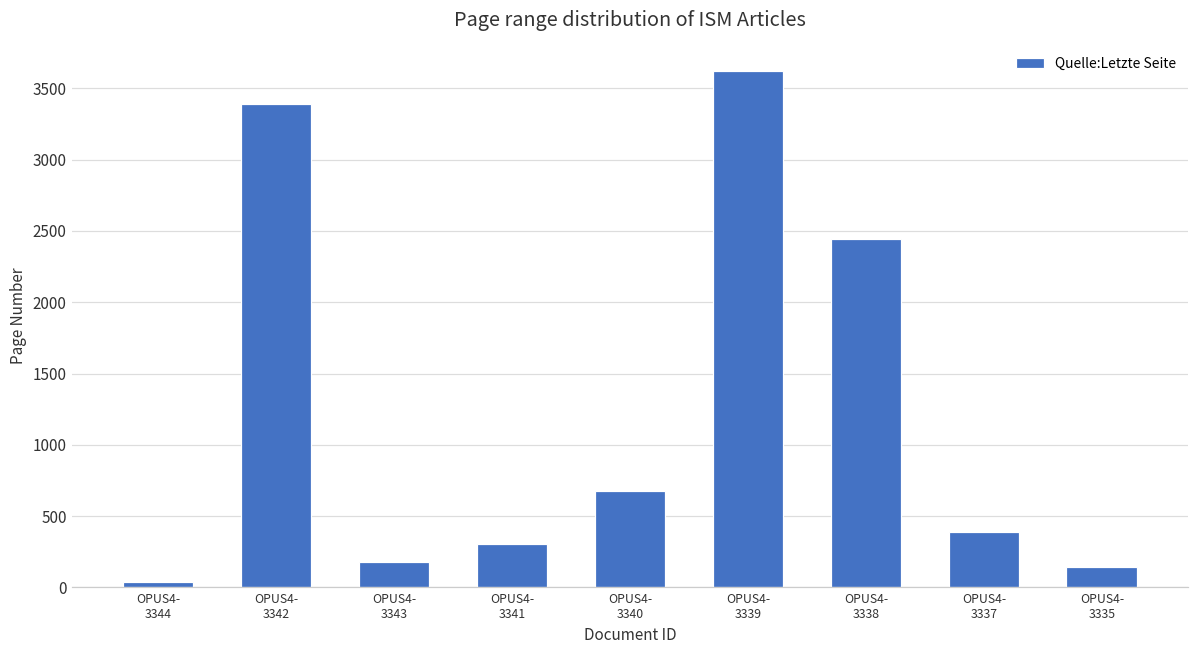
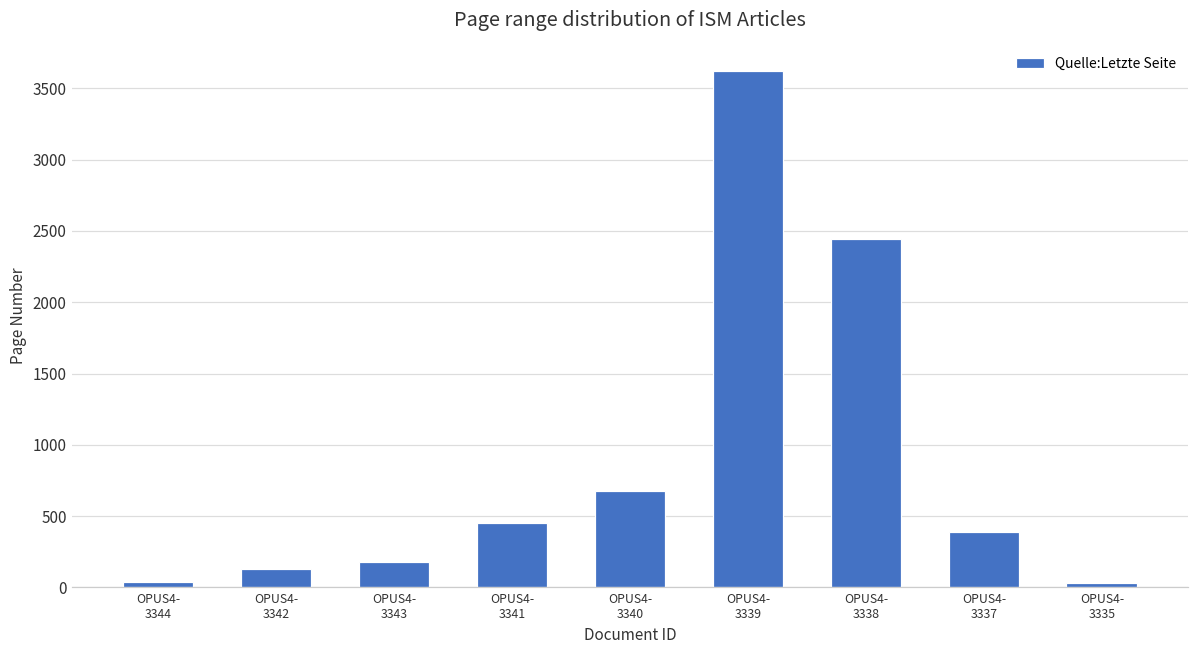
OPUS4- 3342: 3390 -> 130
OPUS4- 3341: 310 -> 450
OPUS4- 3335: 140 -> 30
